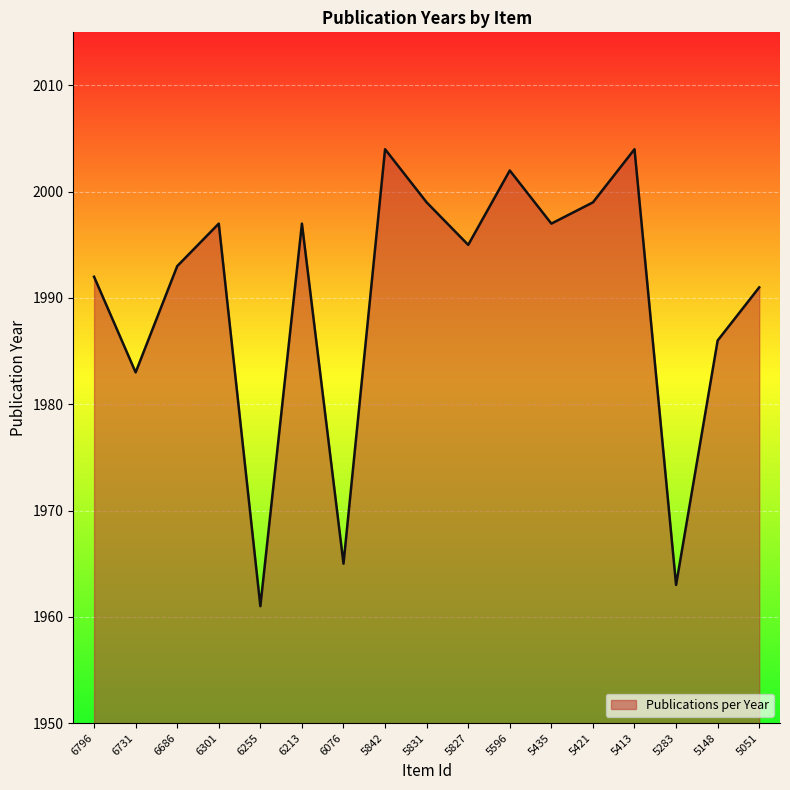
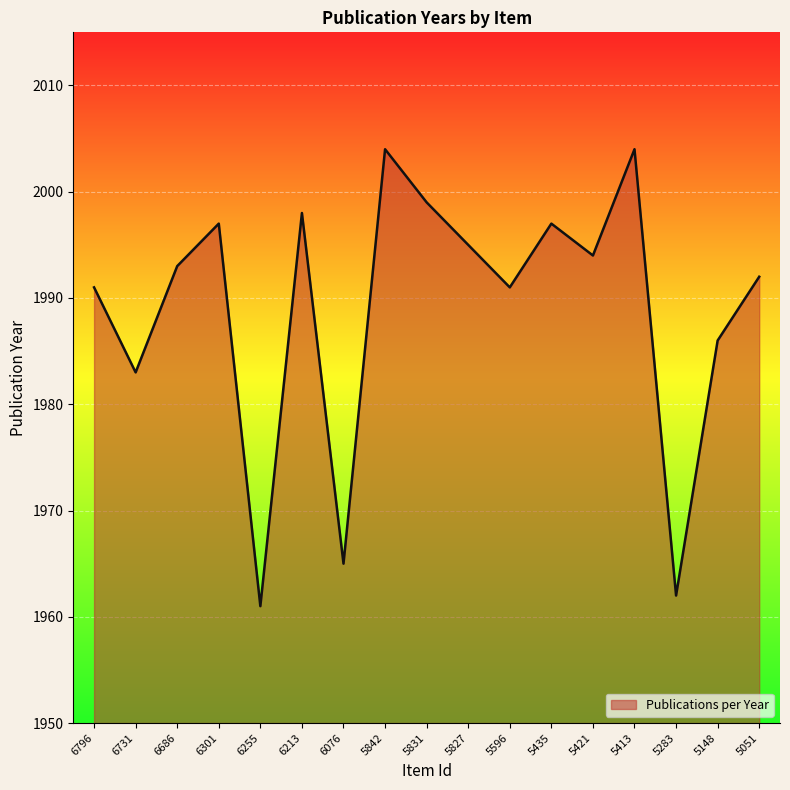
6796: 1992 -> 1991
6213: 1997 -> 1998
5596: 2002 -> 1991
5421: 1999 -> 1994
5283: 1963 -> 1962
5051: 1991 -> 1992
